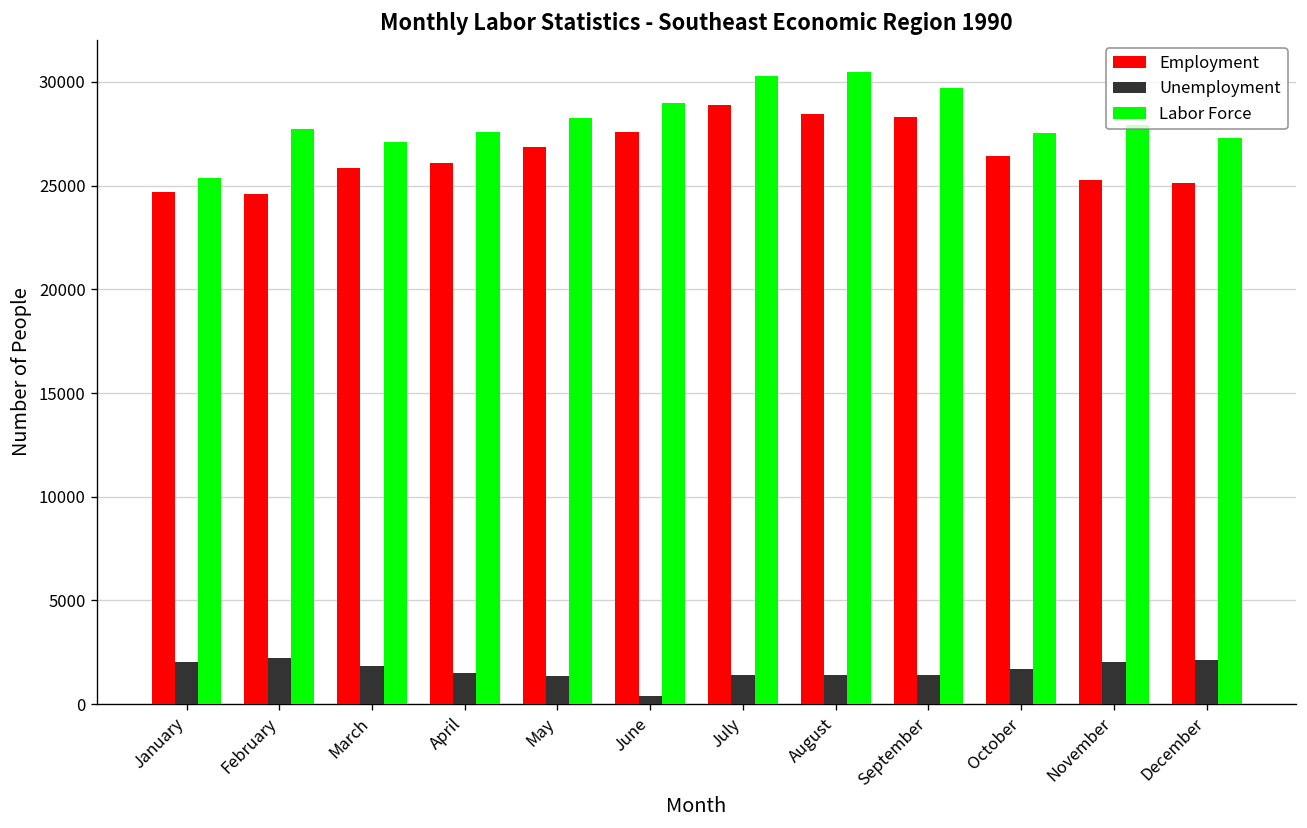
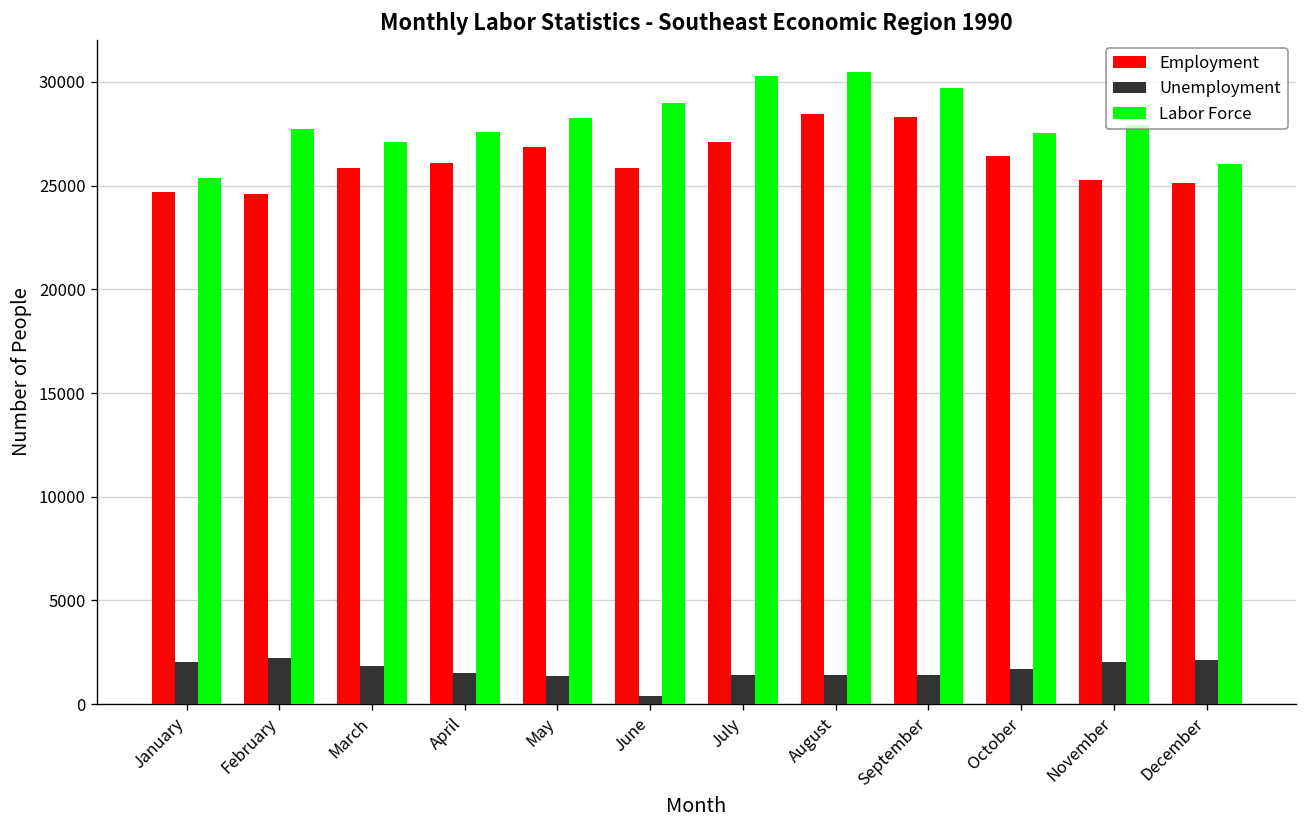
Employment, June: 27600 -> 25900
Employment, July: 28900 -> 27100
Labor Force, December: 27300 -> 26000
